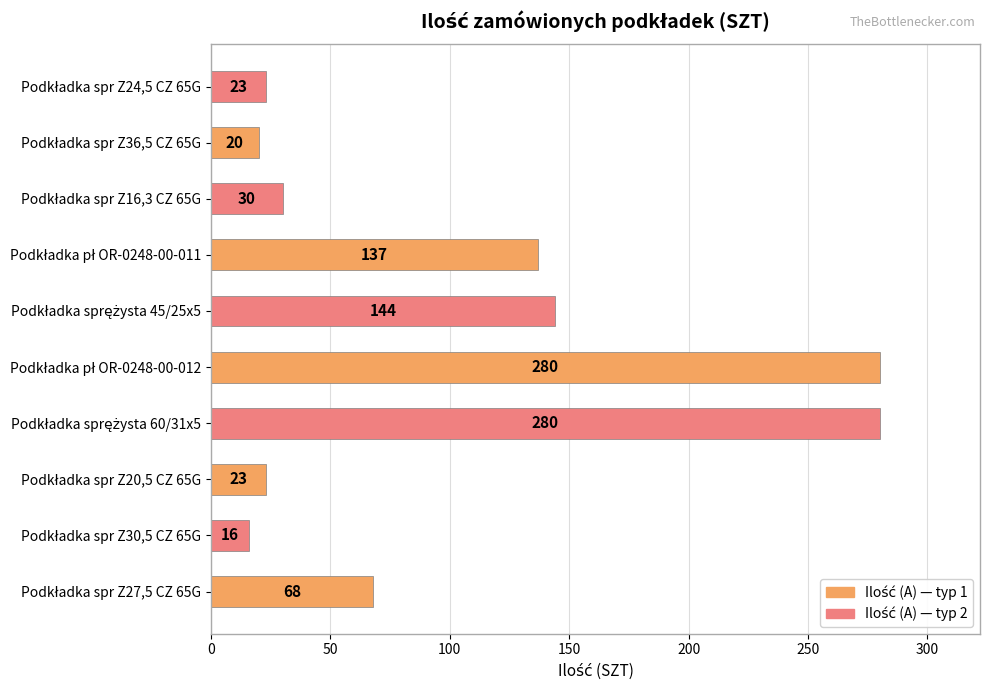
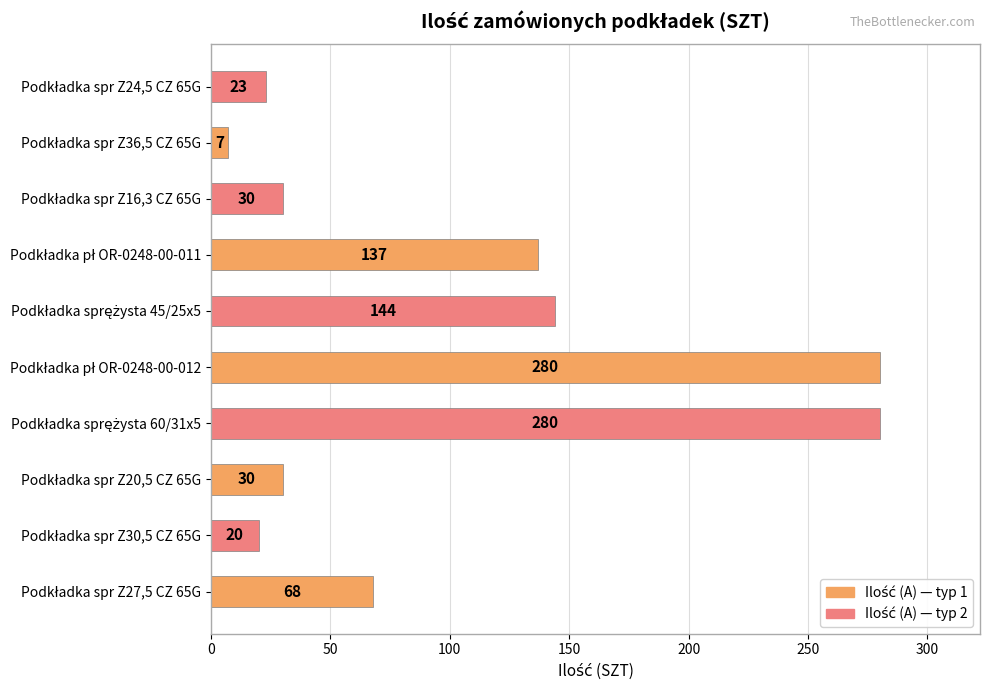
Podkładka spr Z36,5 CZ 65G: 20 -> 7
Podkładka spr Z20,5 CZ 65G: 23 -> 30
Podkładka spr Z30,5 CZ 65G: 16 -> 20
